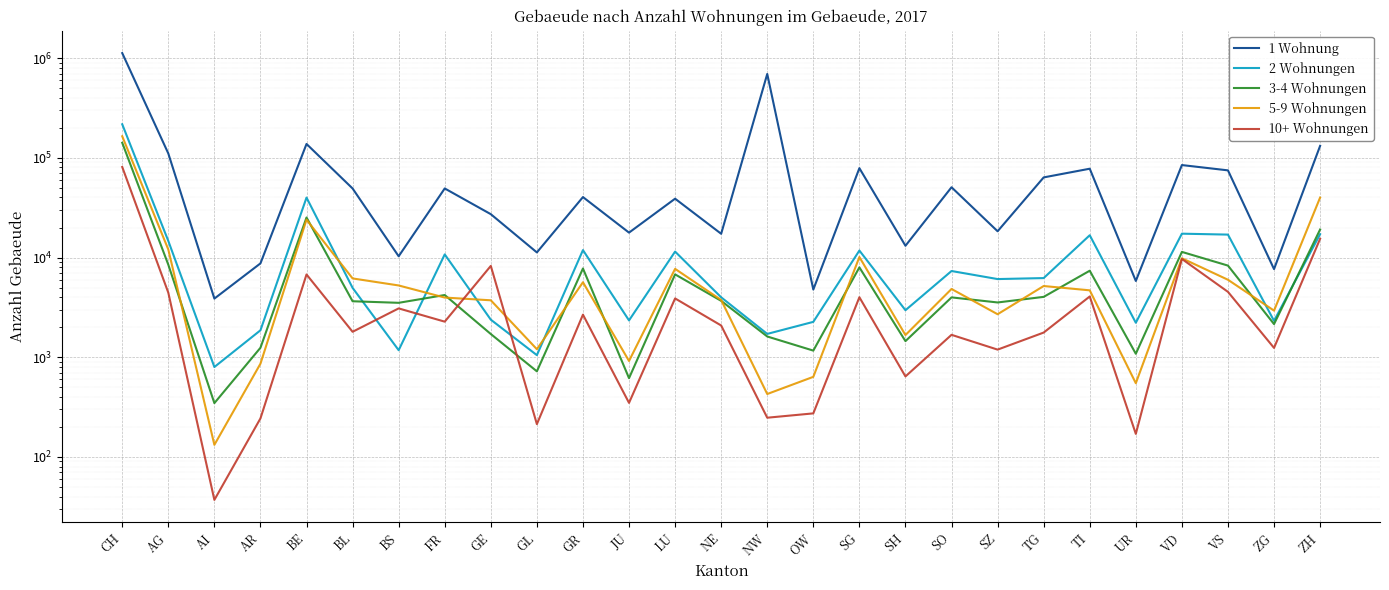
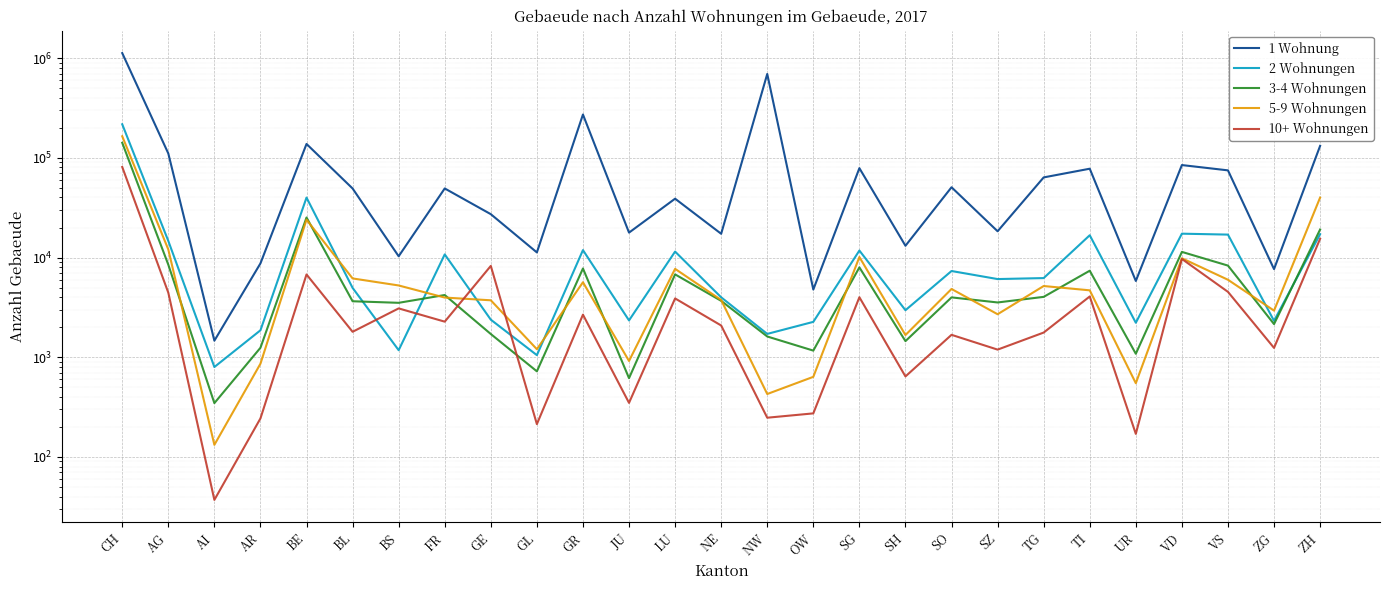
1 Wohnung, AI: 3900 -> 1500
1 Wohnung, GR: 40000 -> 270000
